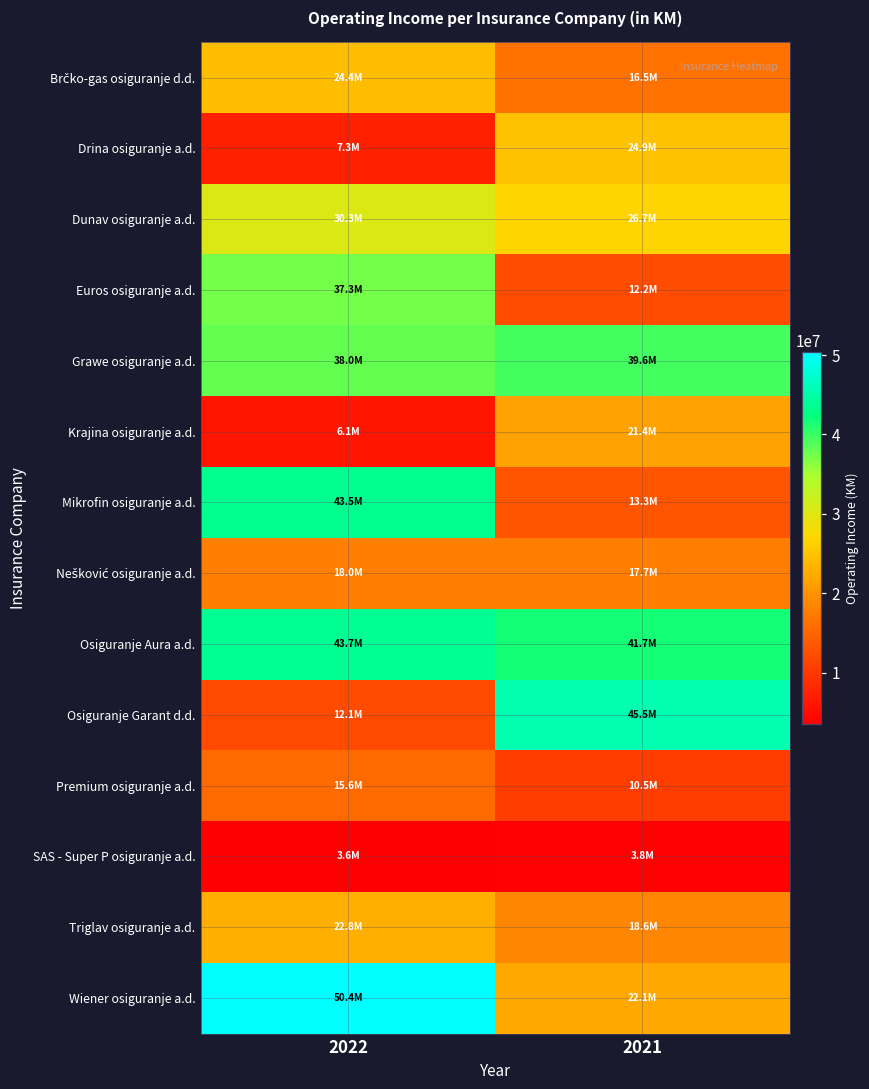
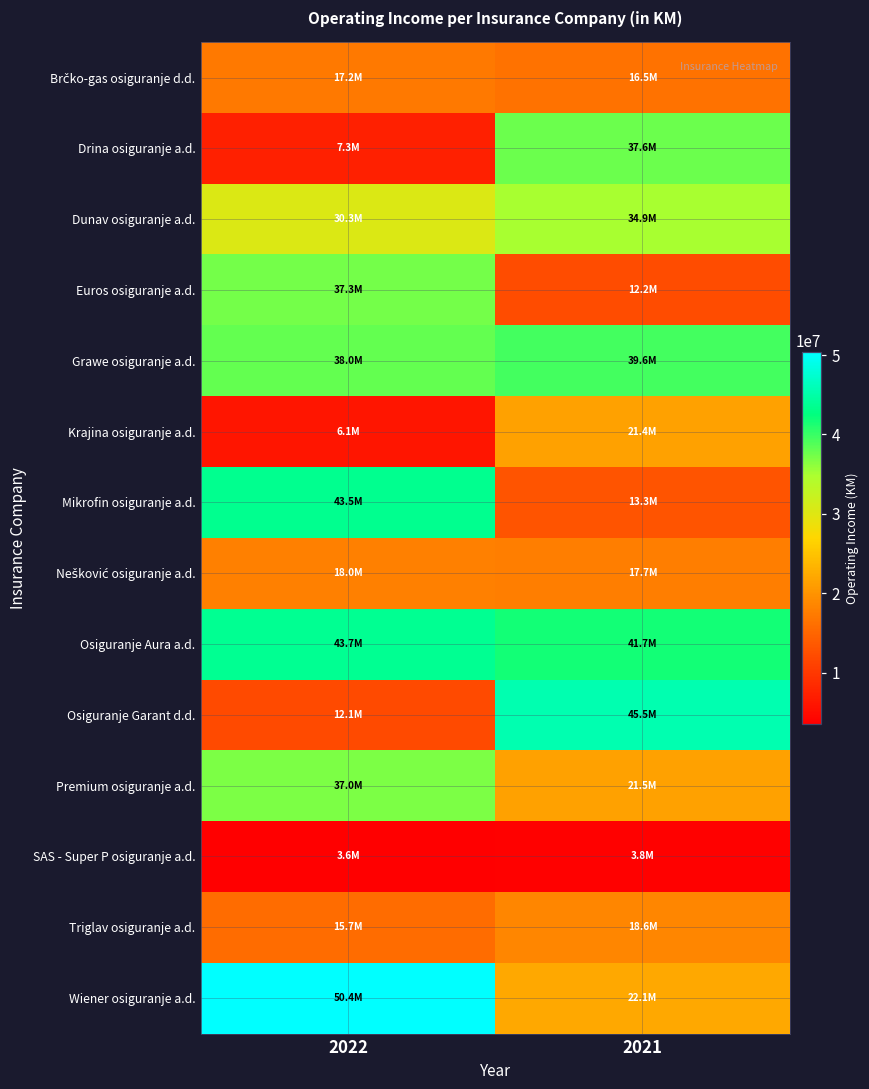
Brčko-gas osiguranje d.d., 2022: 24.4M -> 17.2M
Drina osiguranje a.d., 2021: 24.9M -> 37.6M
Dunav osiguranje a.d., 2021: 26.7M -> 34.9M
Premium osiguranje a.d., 2022: 15.6M -> 37.0M
Premium osiguranje a.d., 2021: 10.5M -> 21.5M
Triglav osiguranje a.d., 2022: 22.8M -> 15.7M
